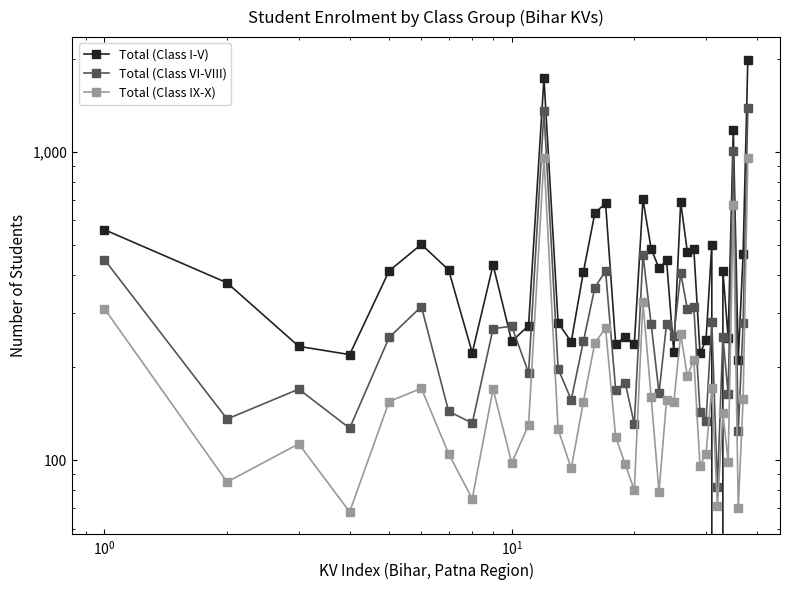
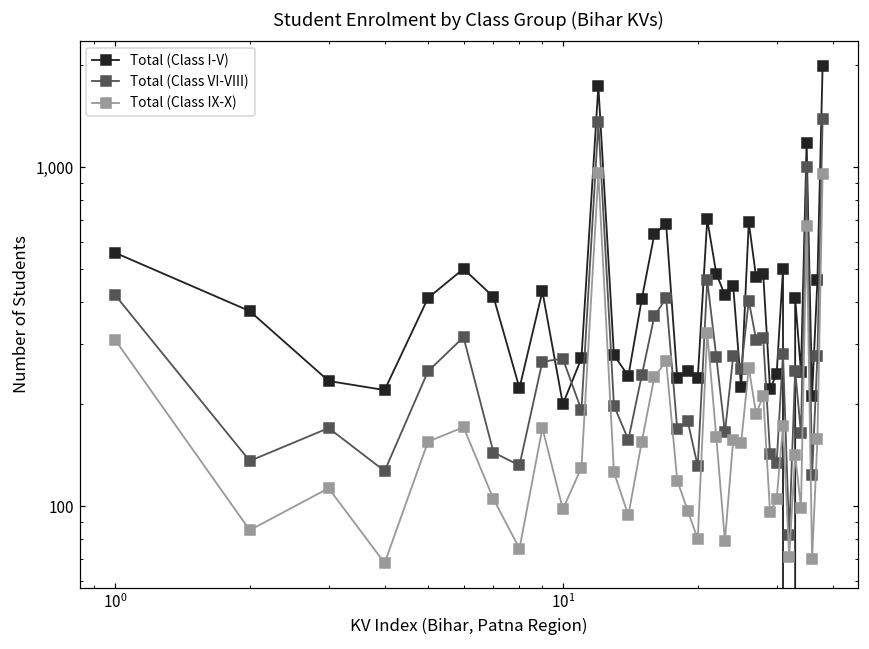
Total (Class VI-VIII), 10^0: 450 -> 420
Total (Class I-V), 10^1: 240 -> 200
